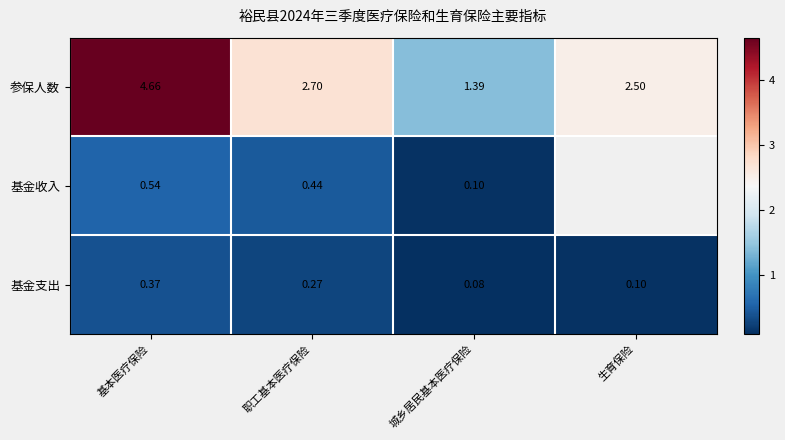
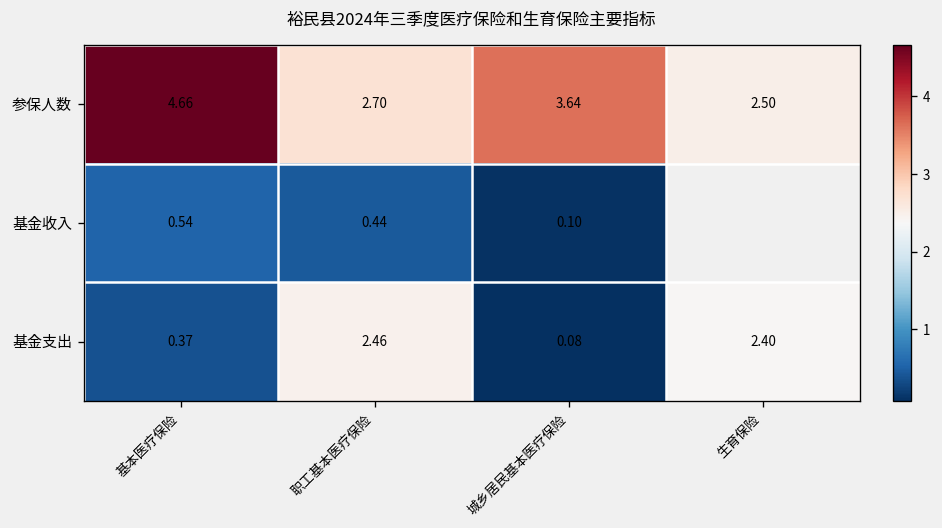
参保人数, 城乡居民基本医疗保险: 1.39 -> 3.64
基金支出, 职工基本医疗保险: 0.27 -> 2.46
基金支出, 生育保险: 0.10 -> 2.40
